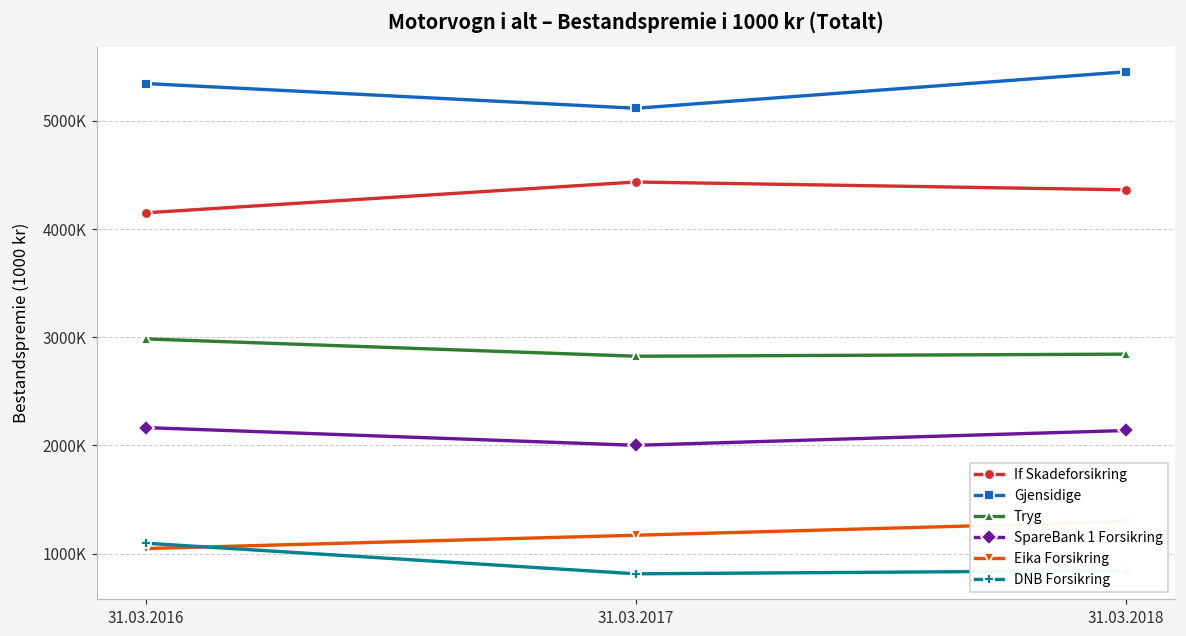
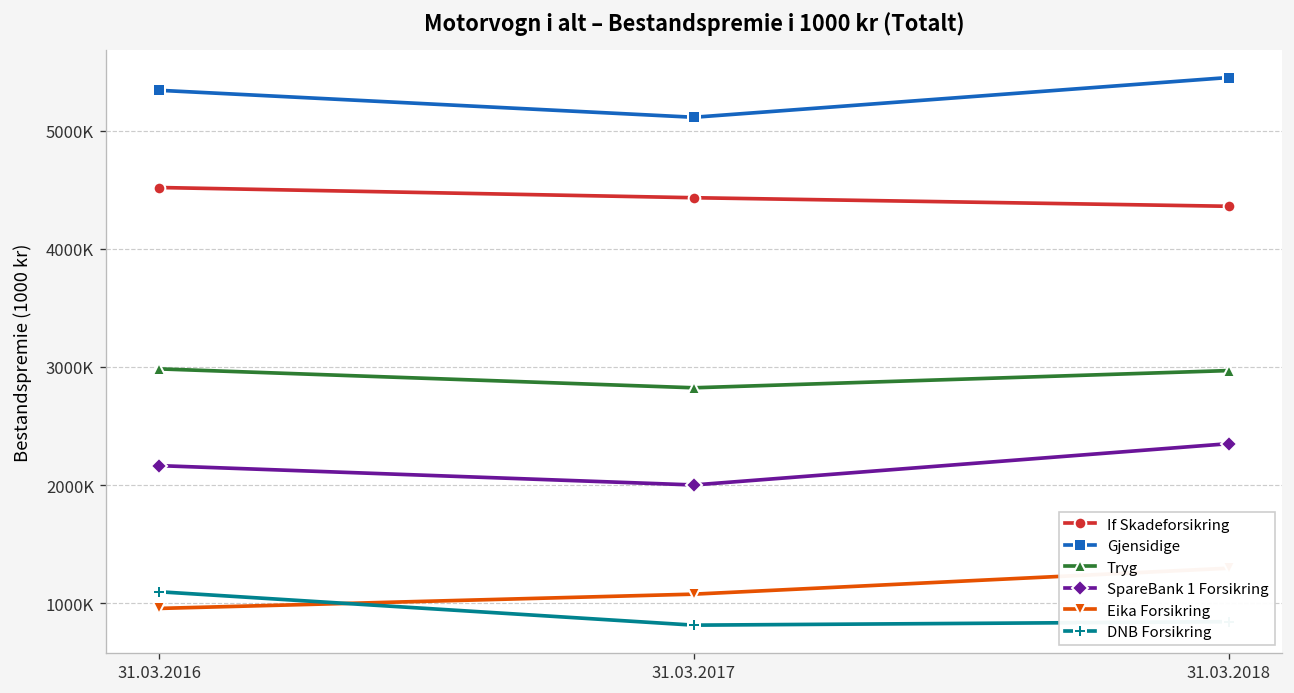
If Skadeforsikring, 31.03.2016: 4100000 -> 4500000
Eika Forsikring, 31.03.2016: 1050000 -> 960000
Eika Forsikring, 31.03.2017: 1200000 -> 1100000
Tryg, 31.03.2018: 2800000 -> 3000000
SpareBank 1 Forsikring, 31.03.2018: 2100000 -> 2400000
